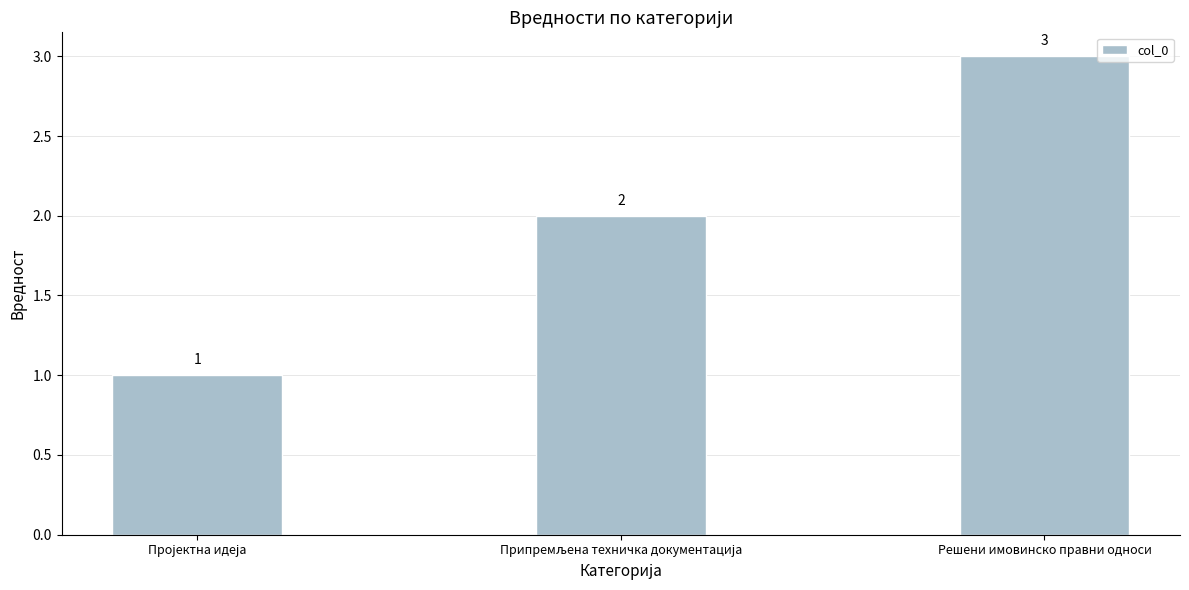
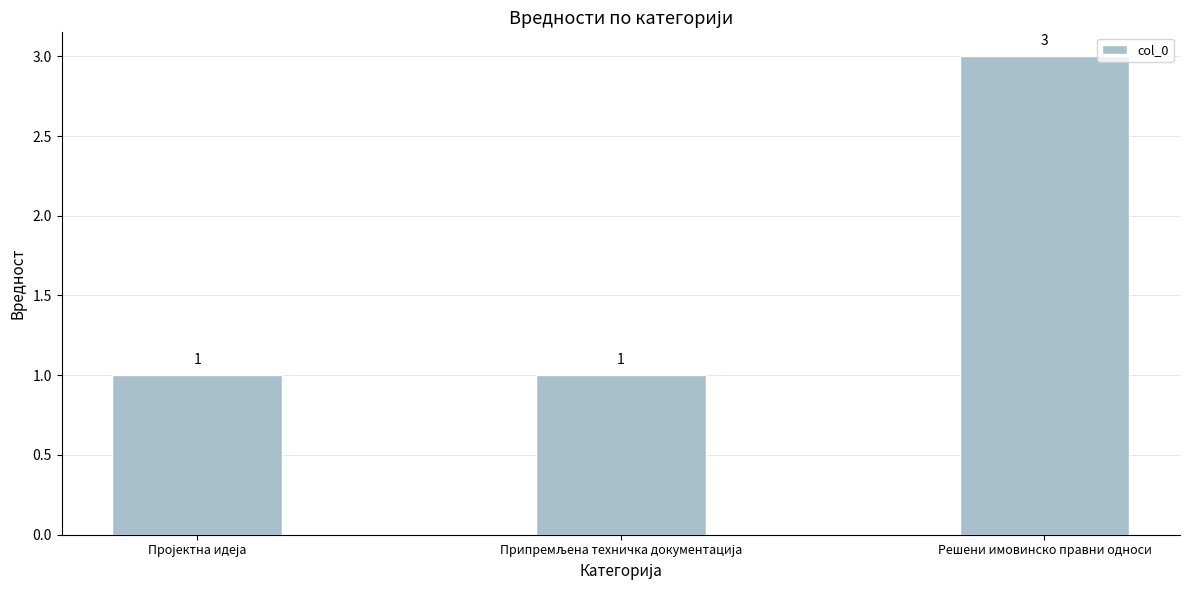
Припремљена техничка документација: 2 -> 1
